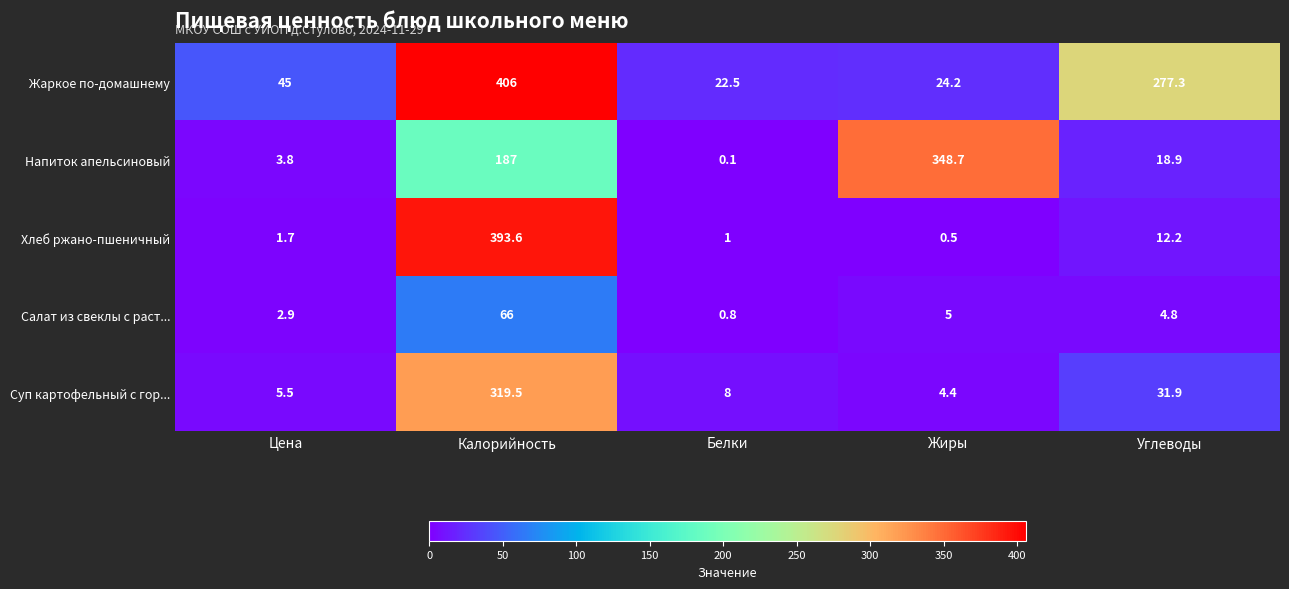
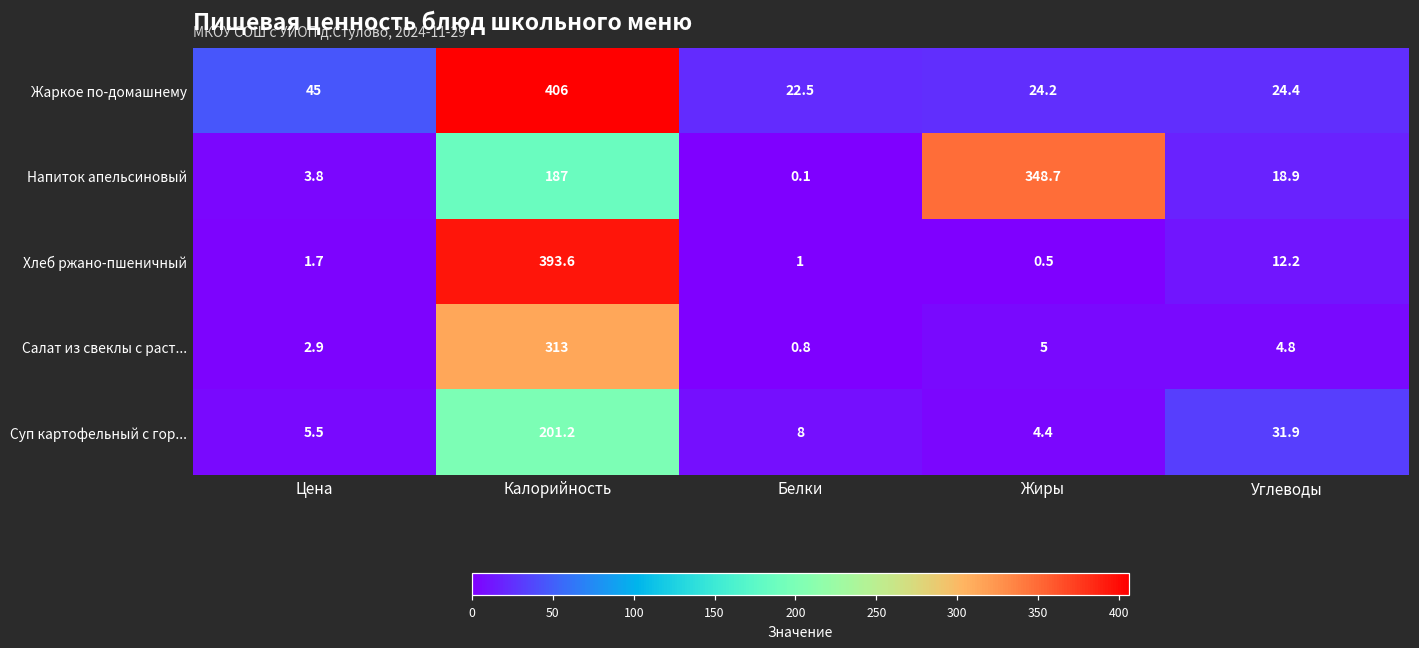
Жаркое по-домашнему, Углеводы: 277.3 -> 24.4
Салат из свеклы с раст..., Калорийность: 66 -> 313
Суп картофельный с гор..., Калорийность: 319.5 -> 201.2
